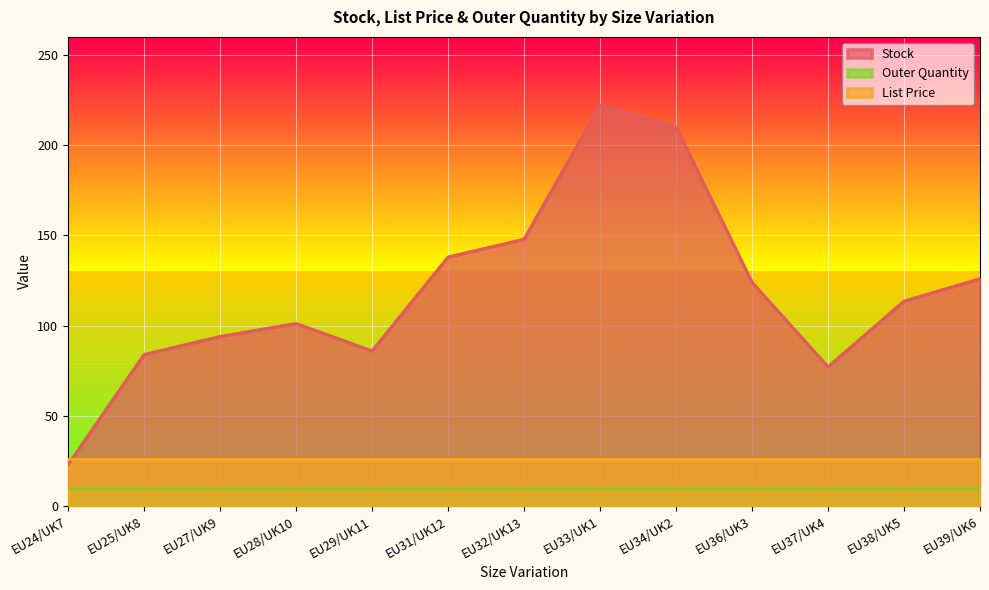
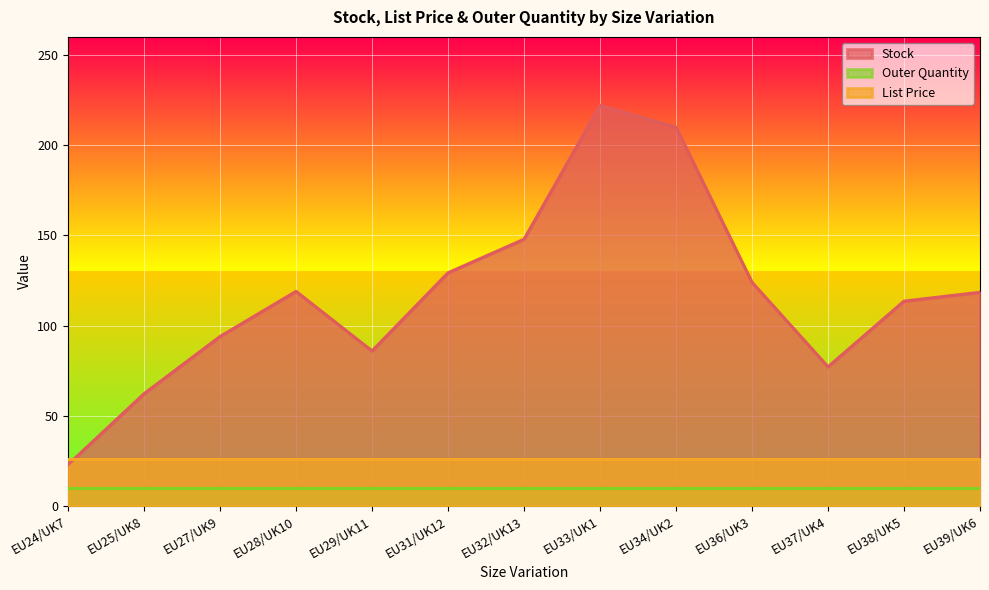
Stock, EU25/UK8: 84 -> 62
Stock, EU28/UK10: 101 -> 119
Stock, EU31/UK12: 138 -> 129
Stock, EU39/UK6: 126 -> 119
